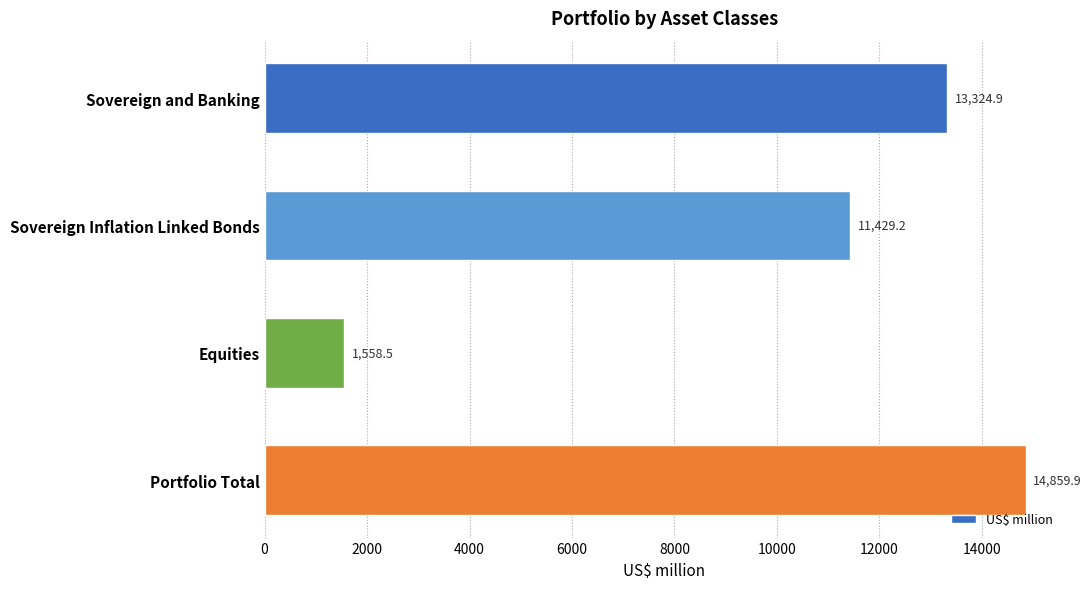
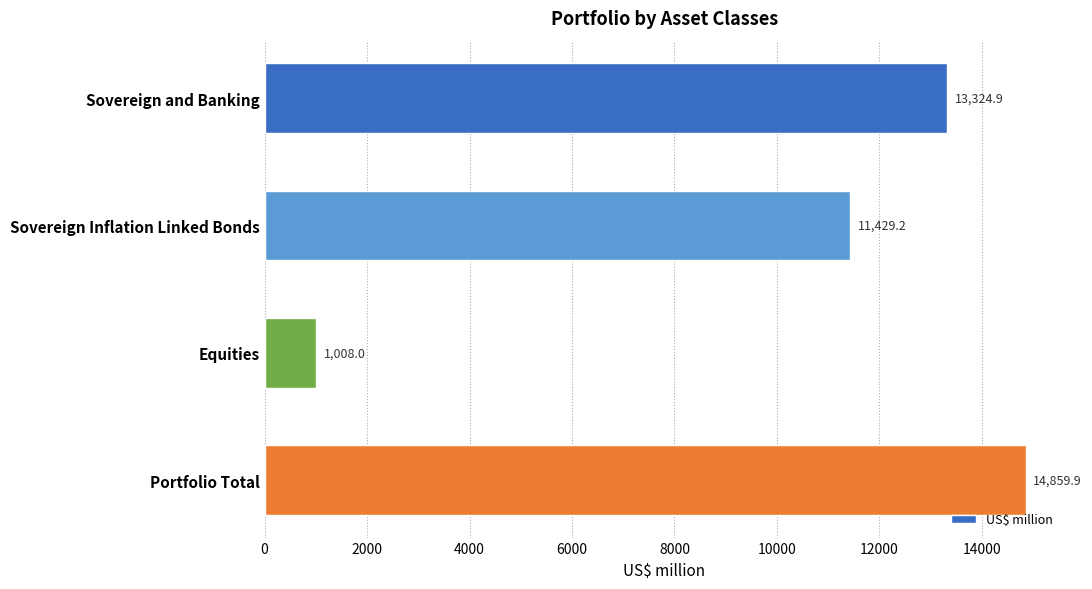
Equities: 1,558.5 -> 1,008.0
